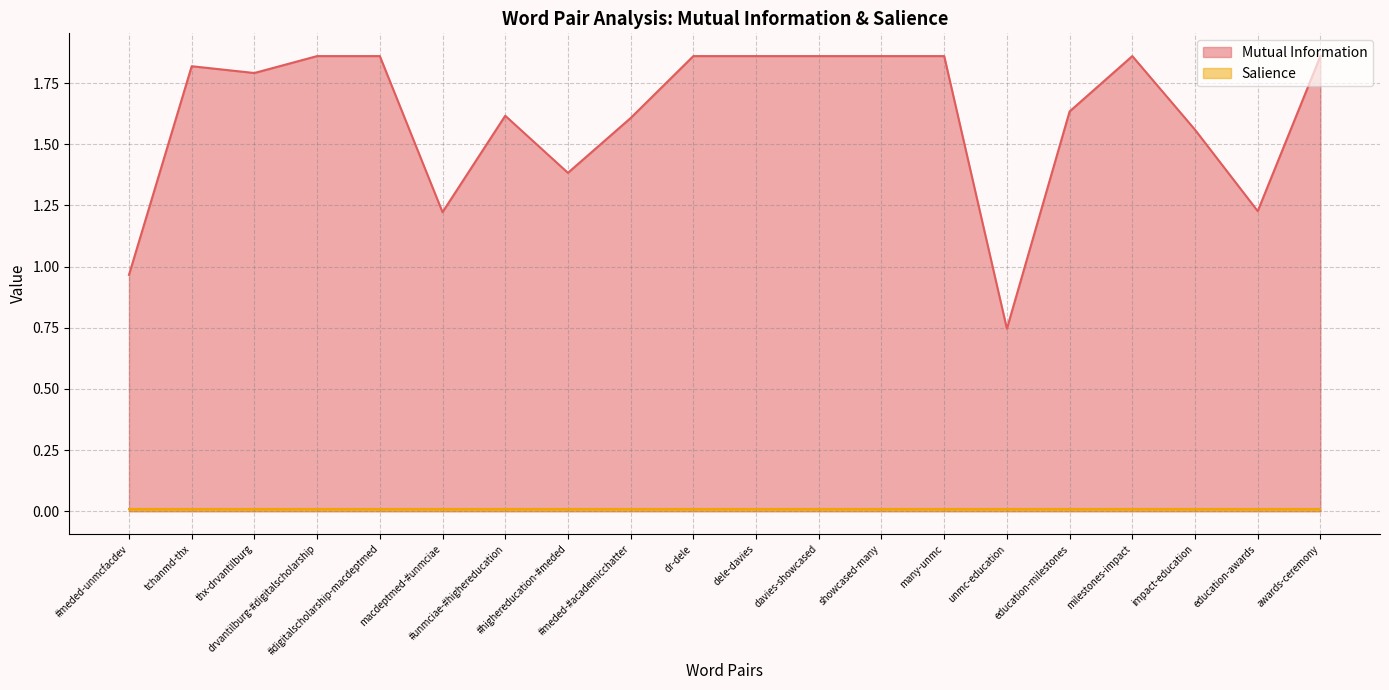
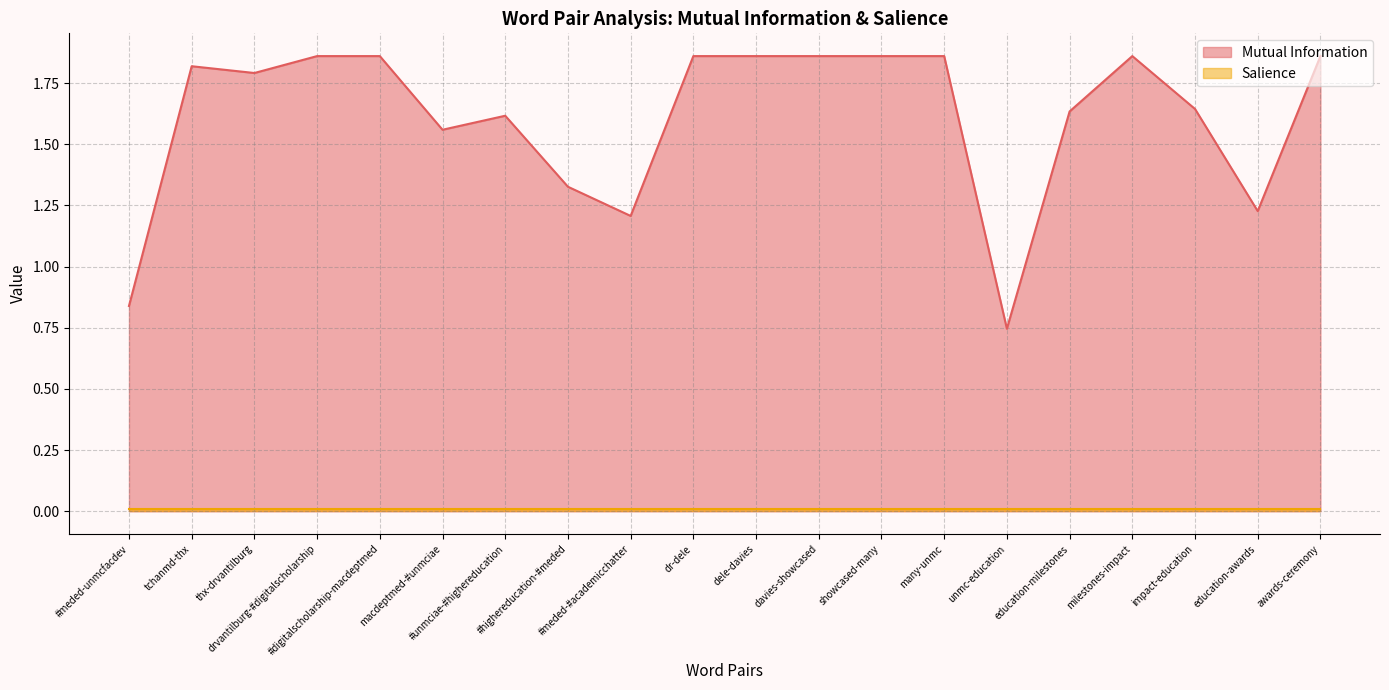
Mutual Information, #meded-unmcfacdev: 0.97 -> 0.84
Mutual Information, macdeptmed-#unmciae: 1.22 -> 1.56
Mutual Information, #highereducation-#meded: 1.38 -> 1.33
Mutual Information, #meded-#academicchatter: 1.61 -> 1.21
Mutual Information, impact-education: 1.56 -> 1.64
